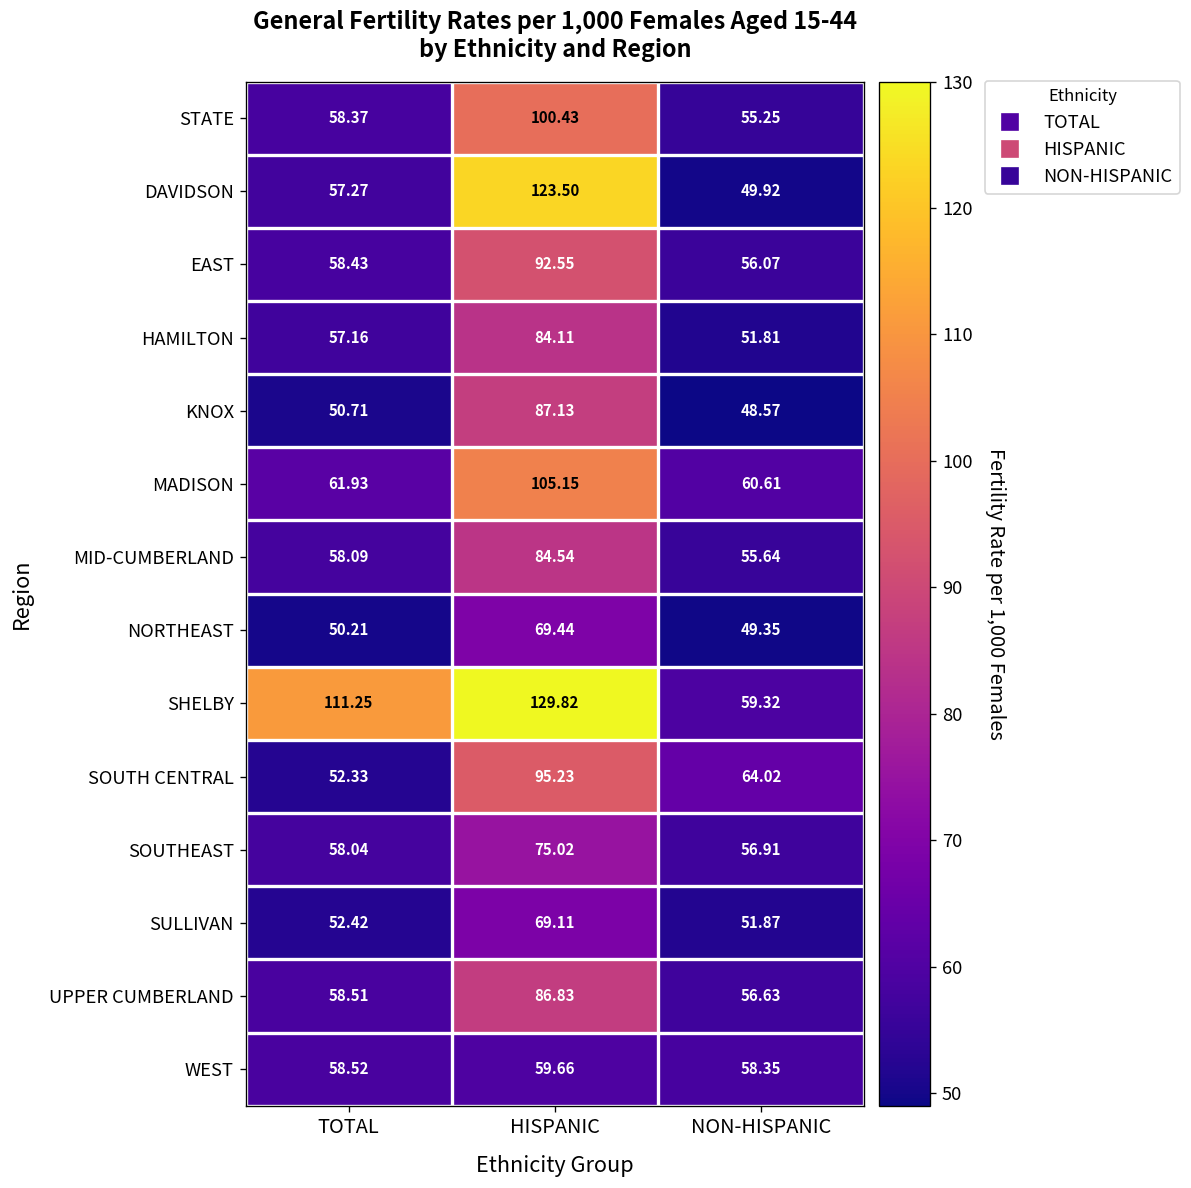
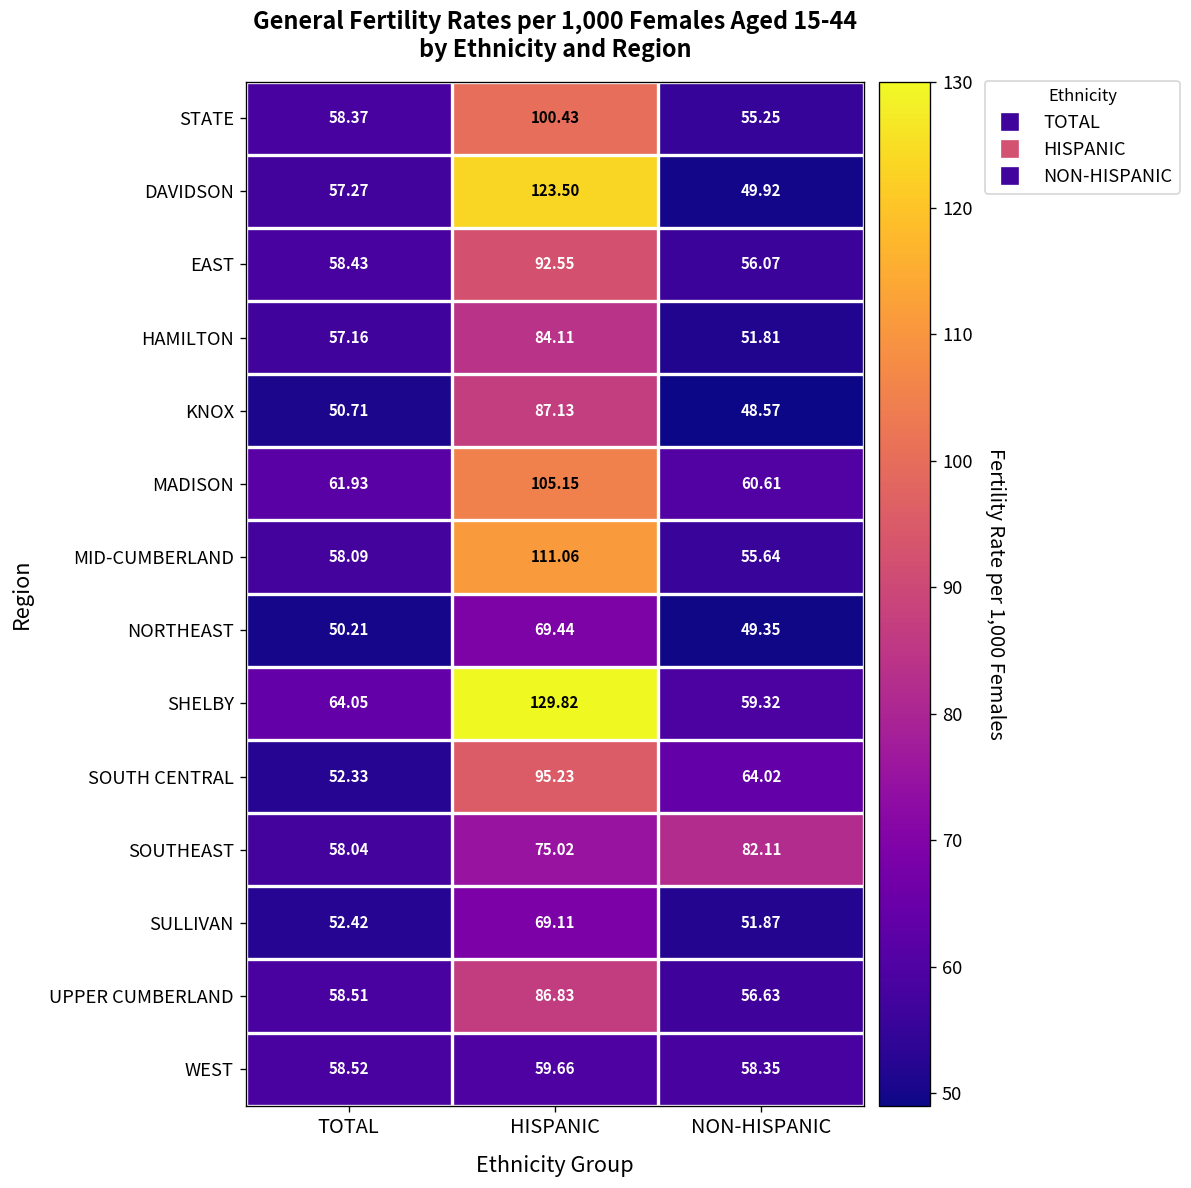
MID-CUMBERLAND, HISPANIC: 84.54 -> 111.06
SHELBY, TOTAL: 111.25 -> 64.05
SOUTHEAST, NON-HISPANIC: 56.91 -> 82.11
